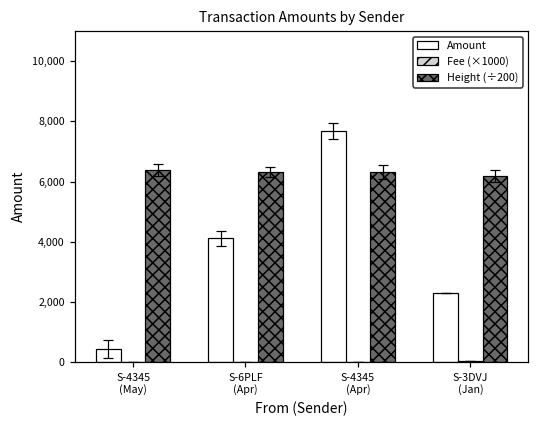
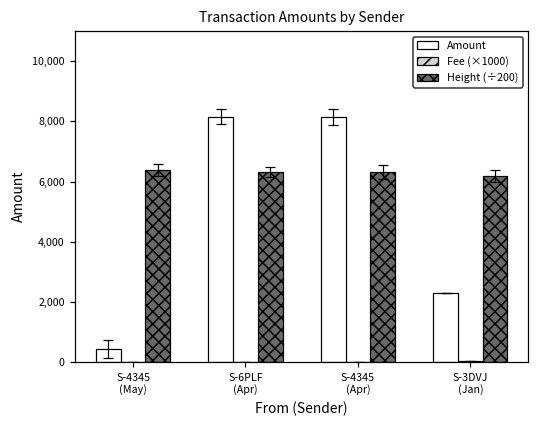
Amount, S-6PLF (Apr): 4,100 -> 8,200
Amount, S-4345 (Apr): 7,700 -> 8,200
